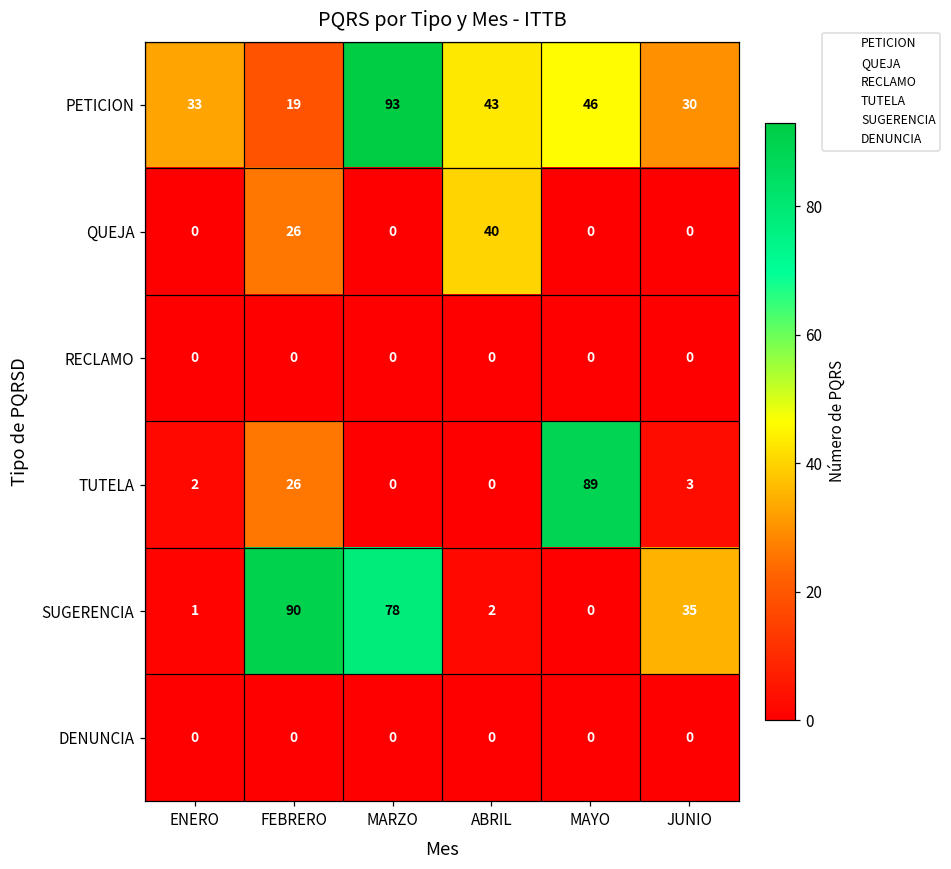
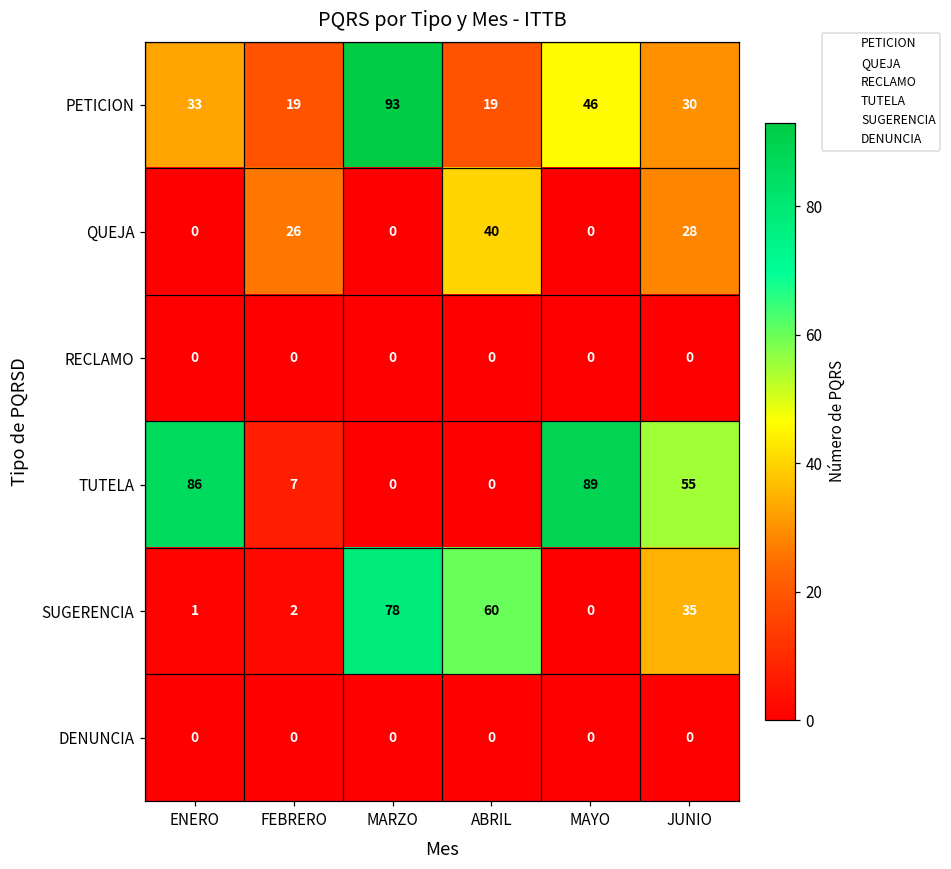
PETICION, ABRIL: 43 -> 19
QUEJA, JUNIO: 0 -> 28
TUTELA, ENERO: 2 -> 86
TUTELA, FEBRERO: 26 -> 7
TUTELA, JUNIO: 3 -> 55
SUGERENCIA, FEBRERO: 90 -> 2
SUGERENCIA, ABRIL: 2 -> 60
